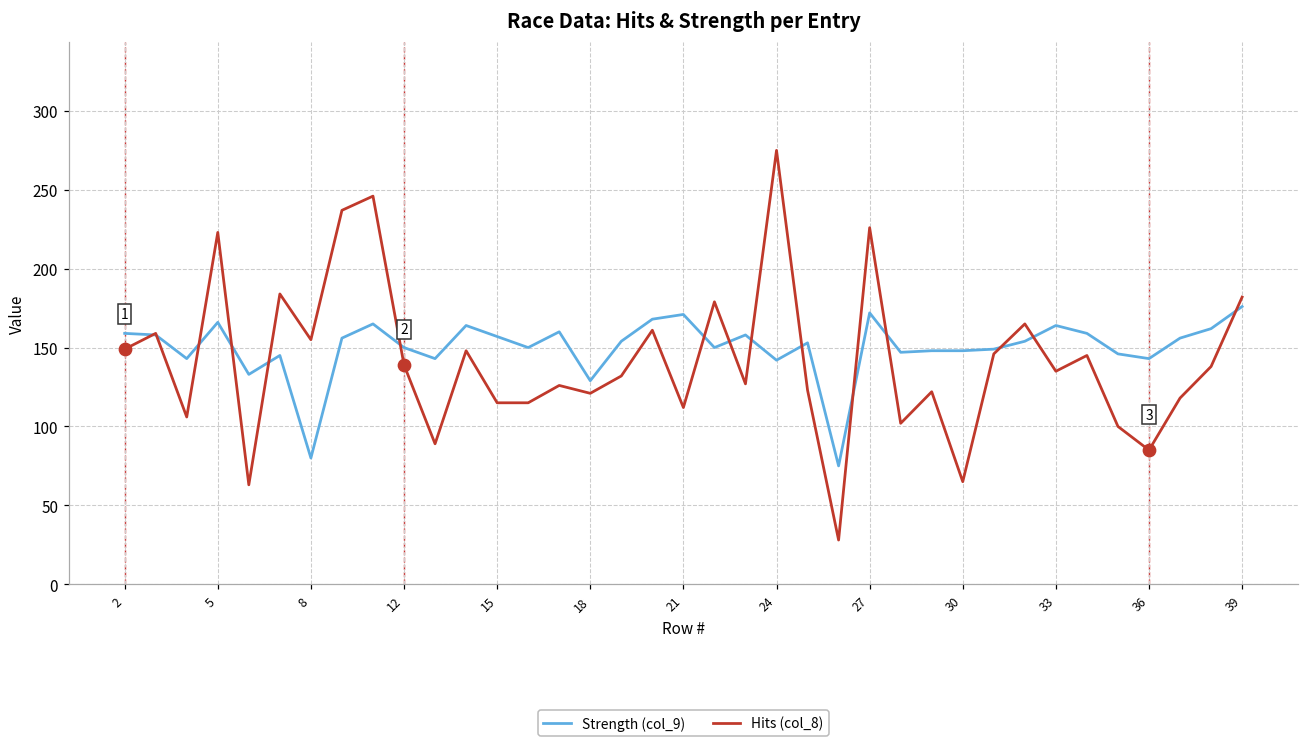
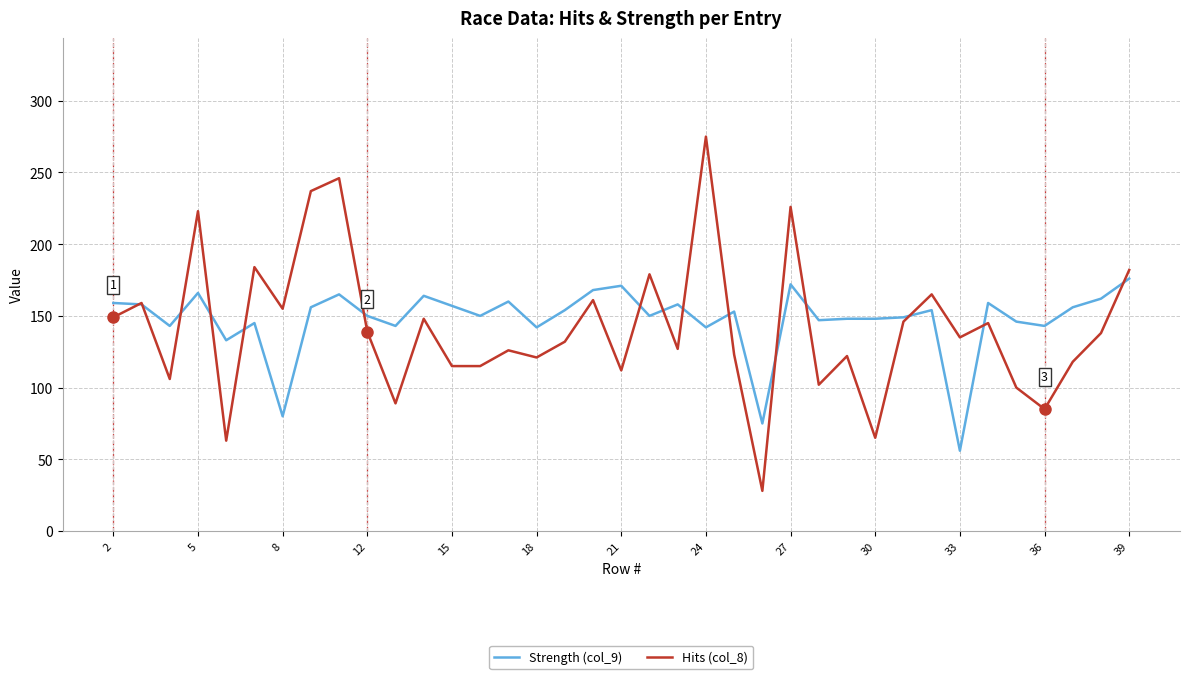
Strength (col_9), 18: 129 -> 142
Strength (col_9), 33: 164 -> 56
